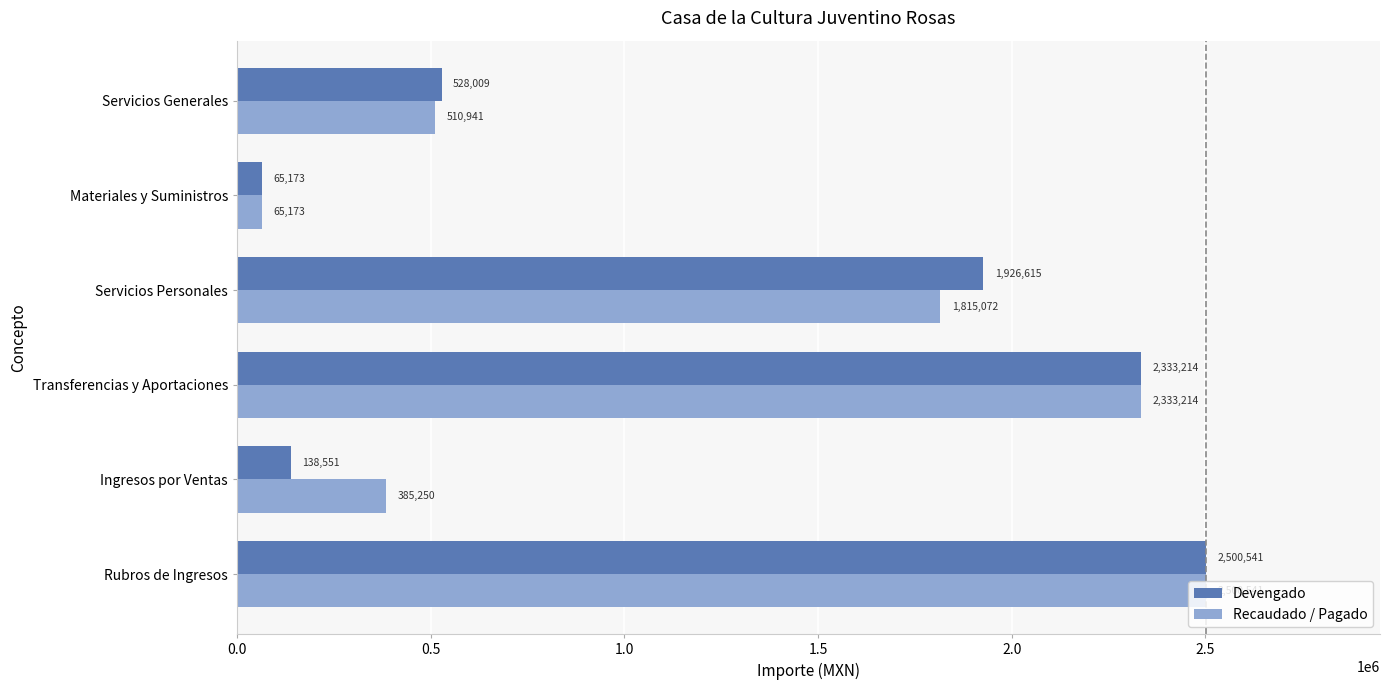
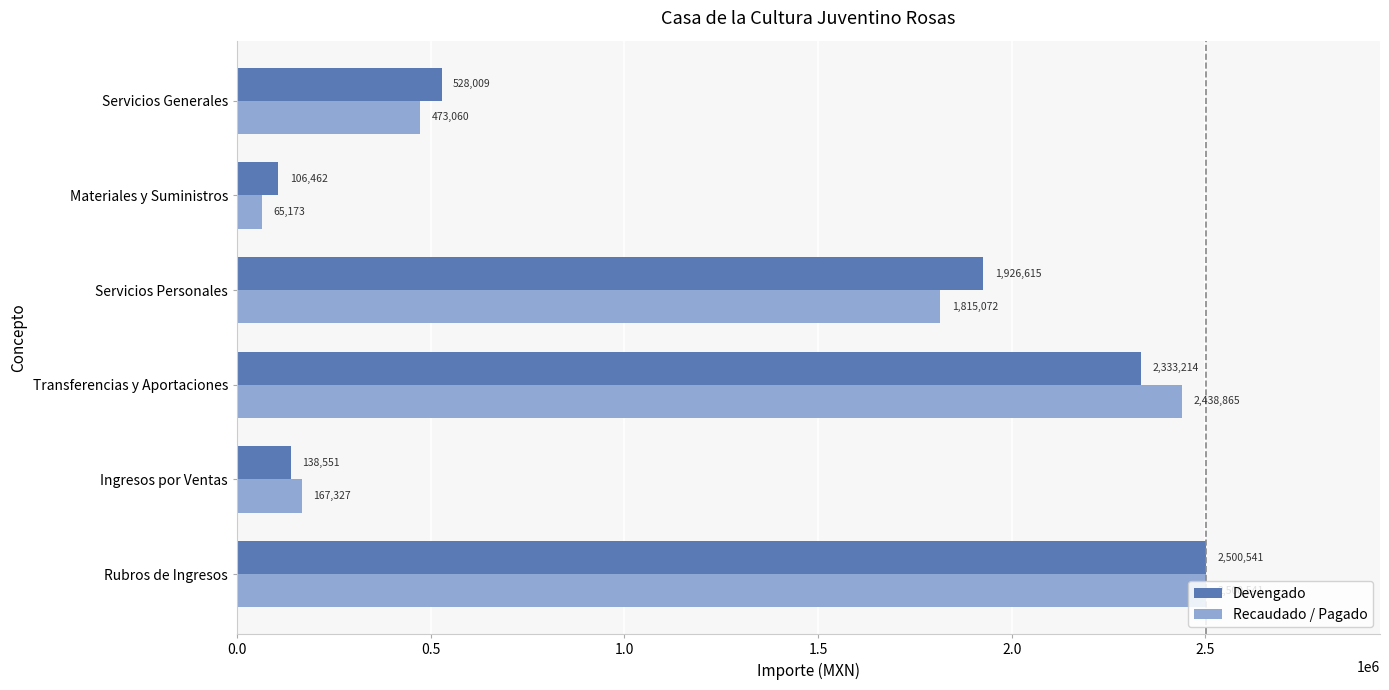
Recaudado / Pagado, Servicios Generales: 510,941 -> 473,060
Devengado, Materiales y Suministros: 65,173 -> 106,462
Recaudado / Pagado, Transferencias y Aportaciones: 2,333,214 -> 2,438,865
Recaudado / Pagado, Ingresos por Ventas: 385,250 -> 167,327
